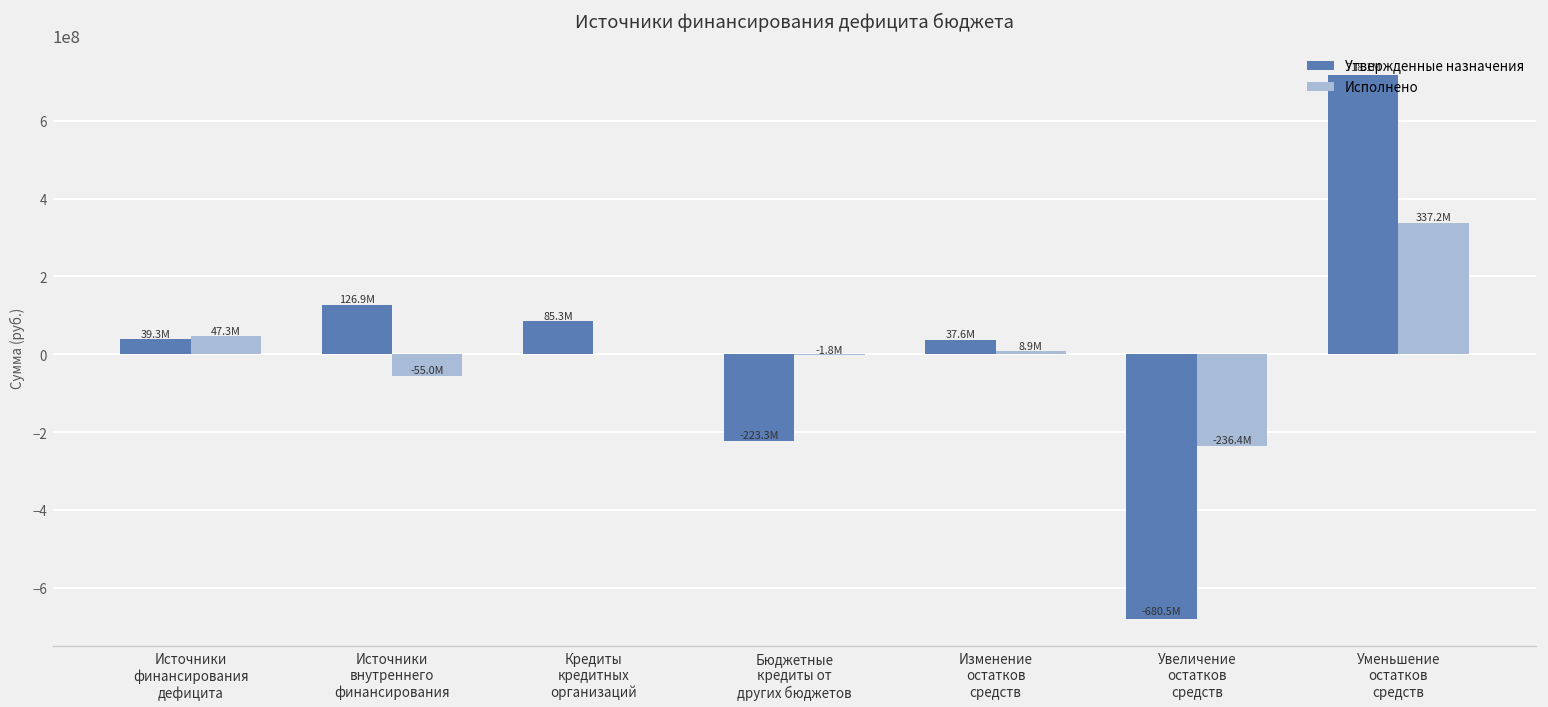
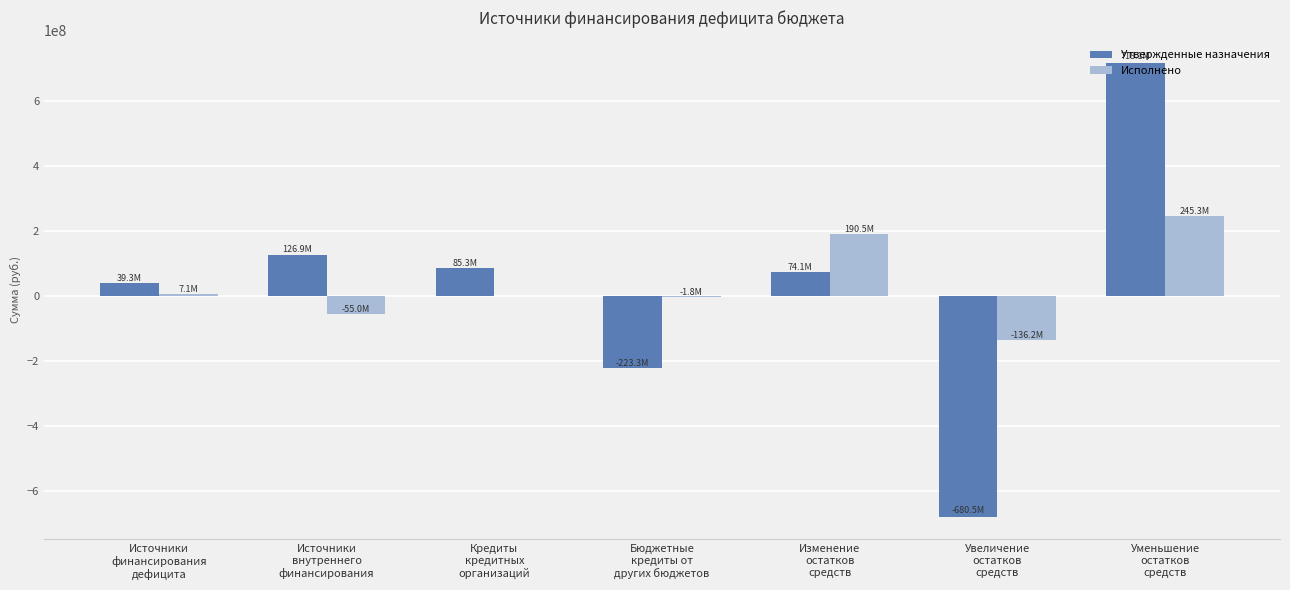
Исполнено, Источники финансирования дефицита: 47.3M -> 7.1M
Утвержденные назначения, Изменение остатков средств: 37.6M -> 74.1M
Исполнено, Изменение остатков средств: 8.9M -> 190.5M
Исполнено, Увеличение остатков средств: -236.4M -> -136.2M
Исполнено, Уменьшение остатков средств: 337.2M -> 245.3M
